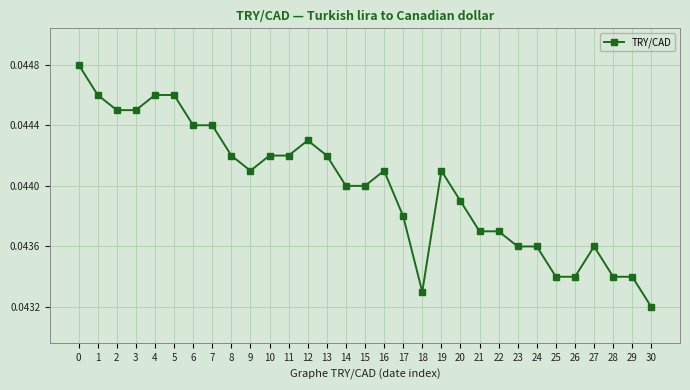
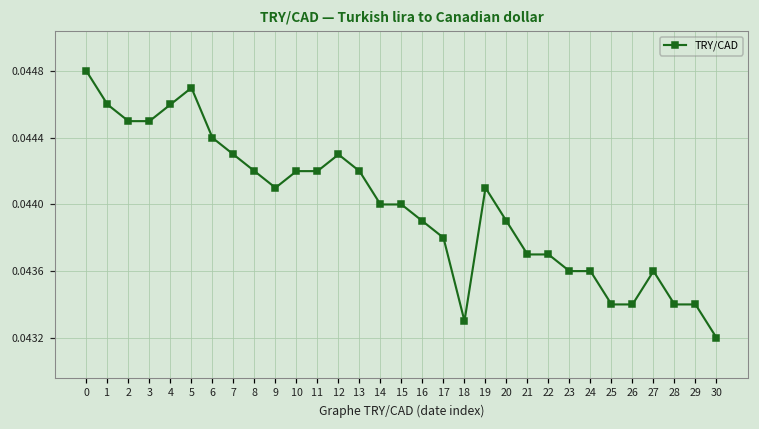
5: 0.0446 -> 0.0447
7: 0.0444 -> 0.0443
16: 0.0441 -> 0.0439
